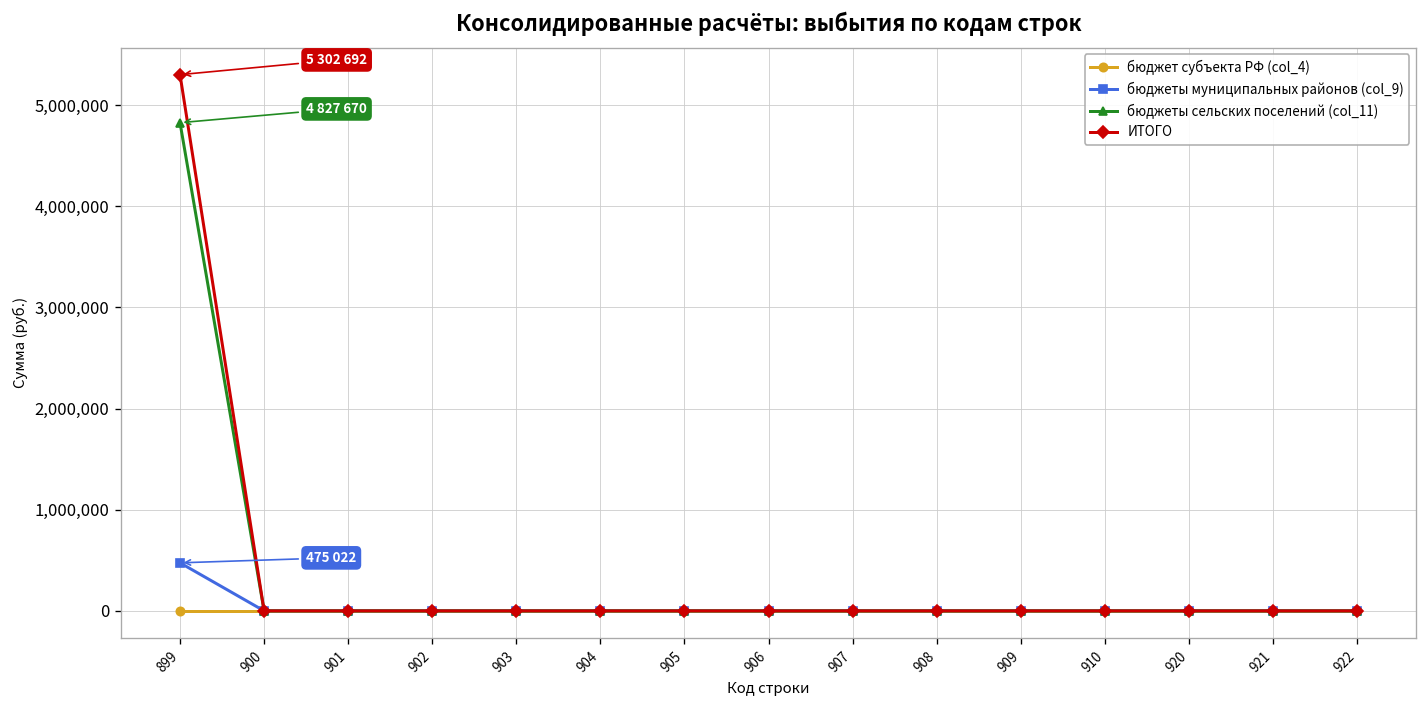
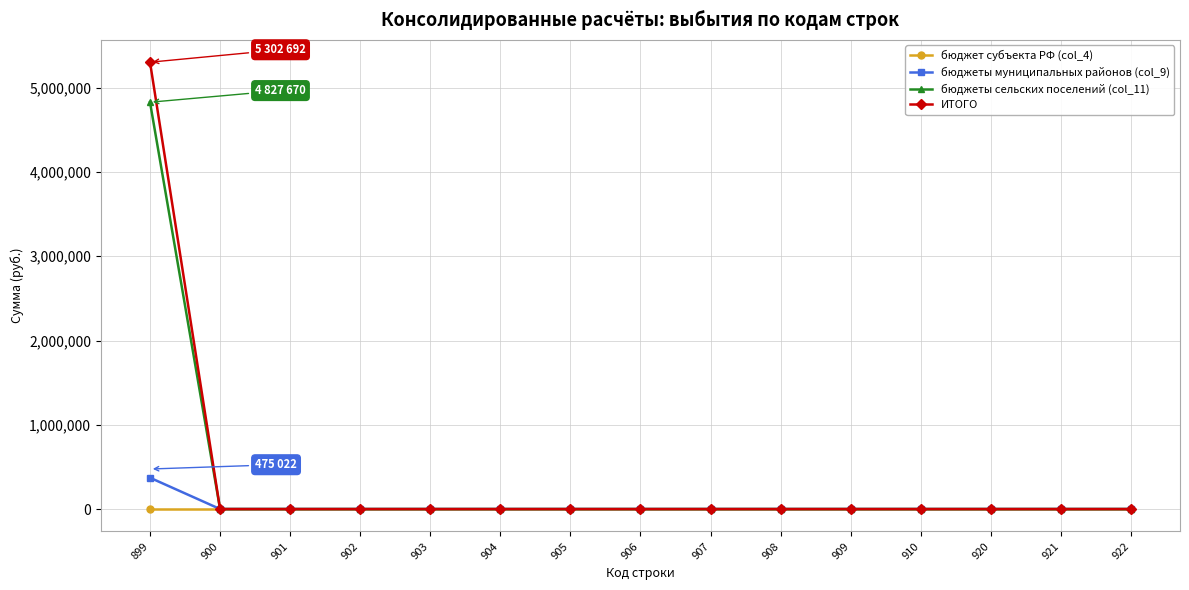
бюджеты муниципальных районов (col_9), 899: 500,000 -> 400,000
